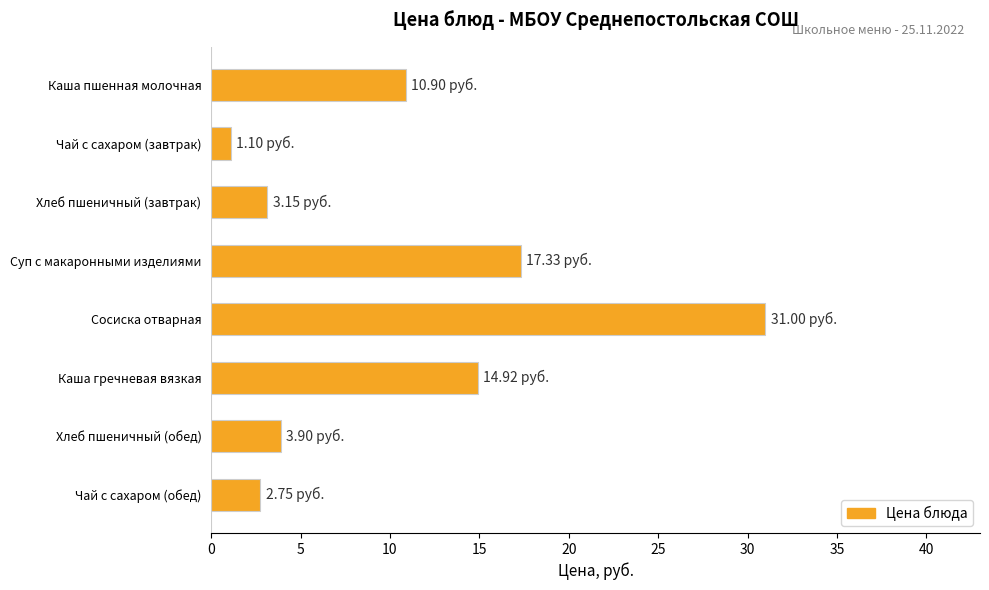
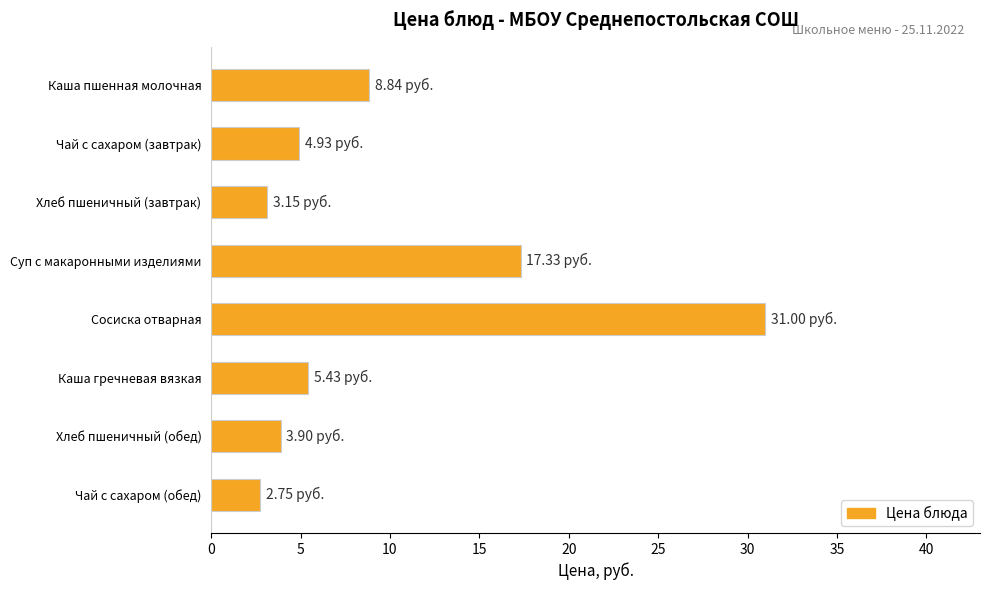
Каша пшенная молочная: 10.90 -> 8.84
Чай с сахаром (завтрак): 1.10 -> 4.93
Каша гречневая вязкая: 14.92 -> 5.43
